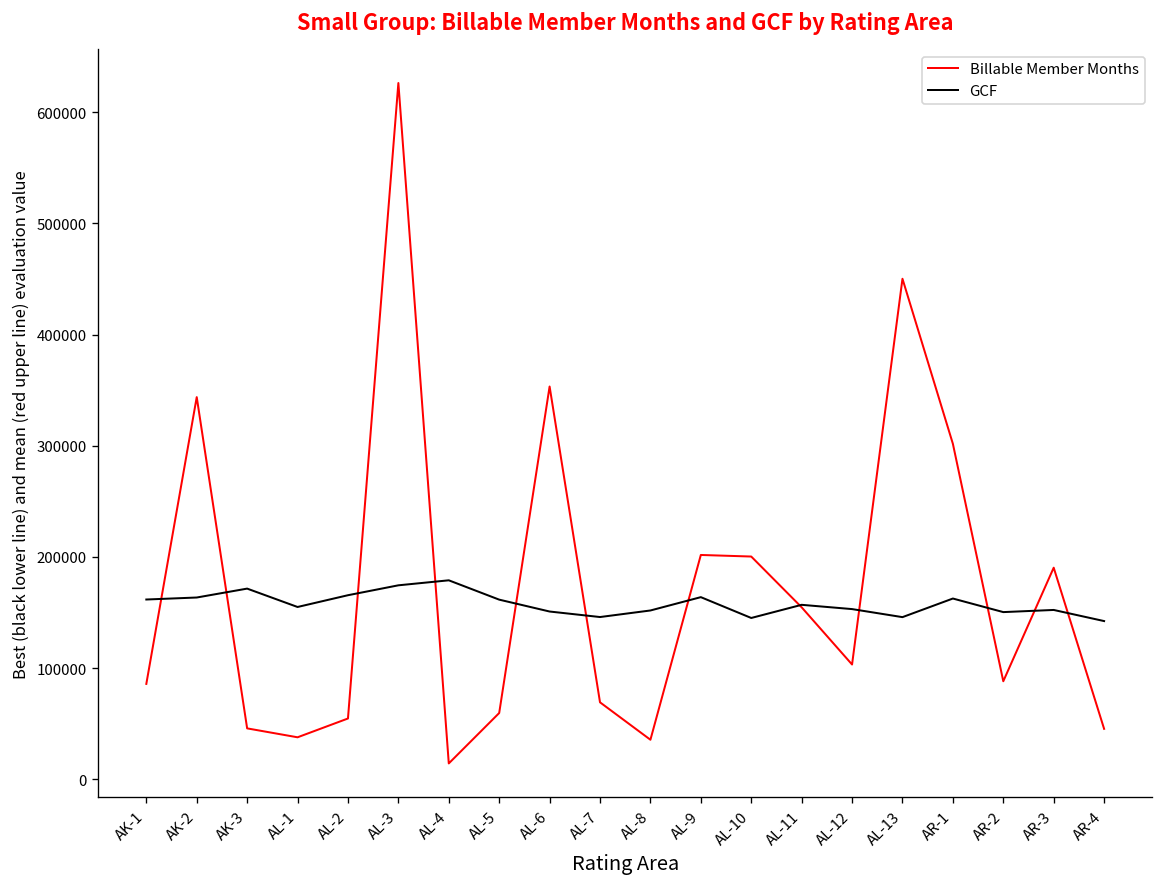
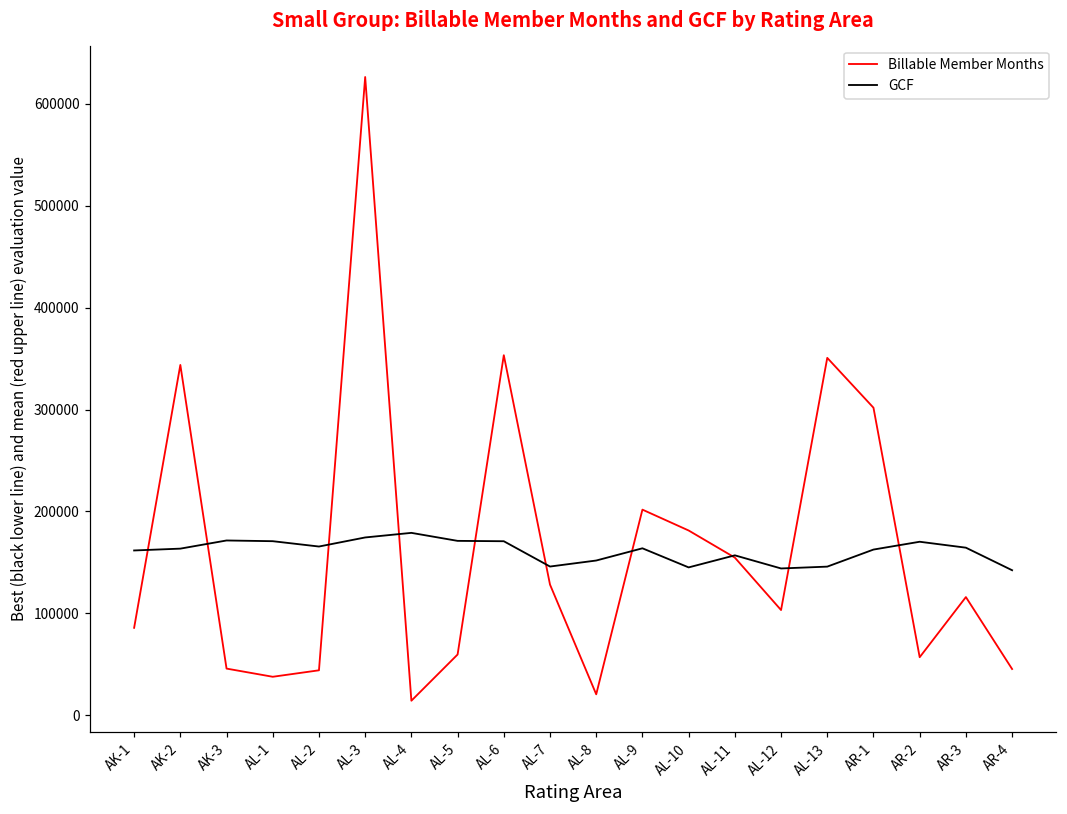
GCF, AL-1: 150000 -> 170000
Billable Member Months, AL-2: 50000 -> 40000
GCF, AL-5: 160000 -> 170000
GCF, AL-6: 150000 -> 170000
Billable Member Months, AL-7: 70000 -> 130000
Billable Member Months, AL-8: 40000 -> 20000
Billable Member Months, AL-10: 200000 -> 180000
GCF, AL-12: 150000 -> 140000
Billable Member Months, AL-13: 450000 -> 350000
Billable Member Months, AR-2: 90000 -> 60000
GCF, AR-2: 150000 -> 170000
Billable Member Months, AR-3: 190000 -> 120000
GCF, AR-3: 150000 -> 160000
